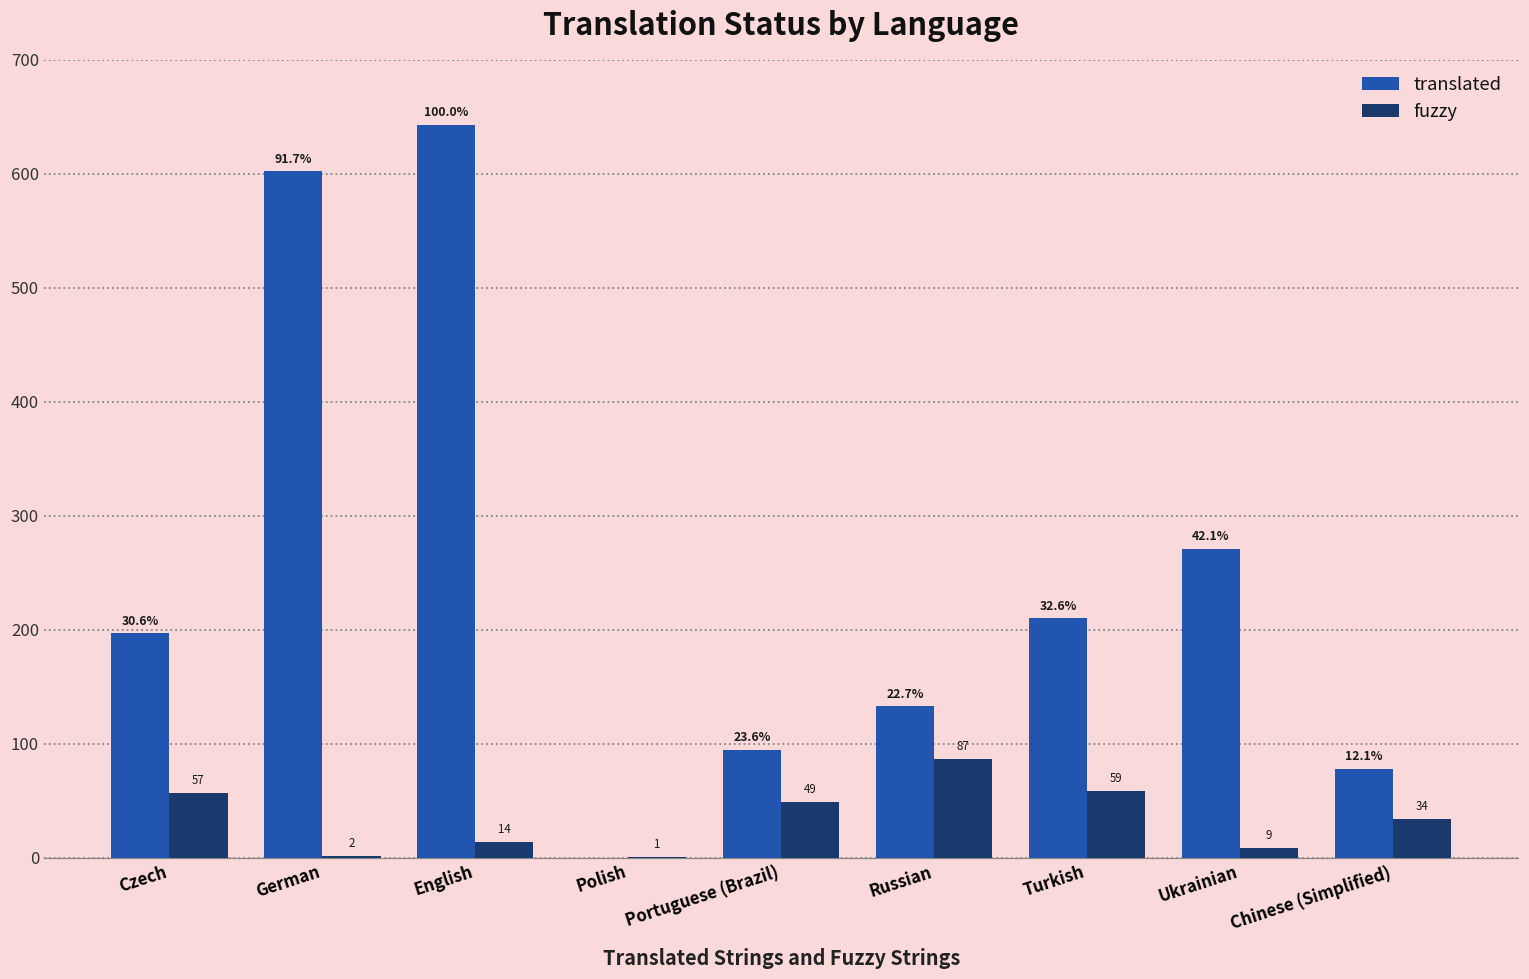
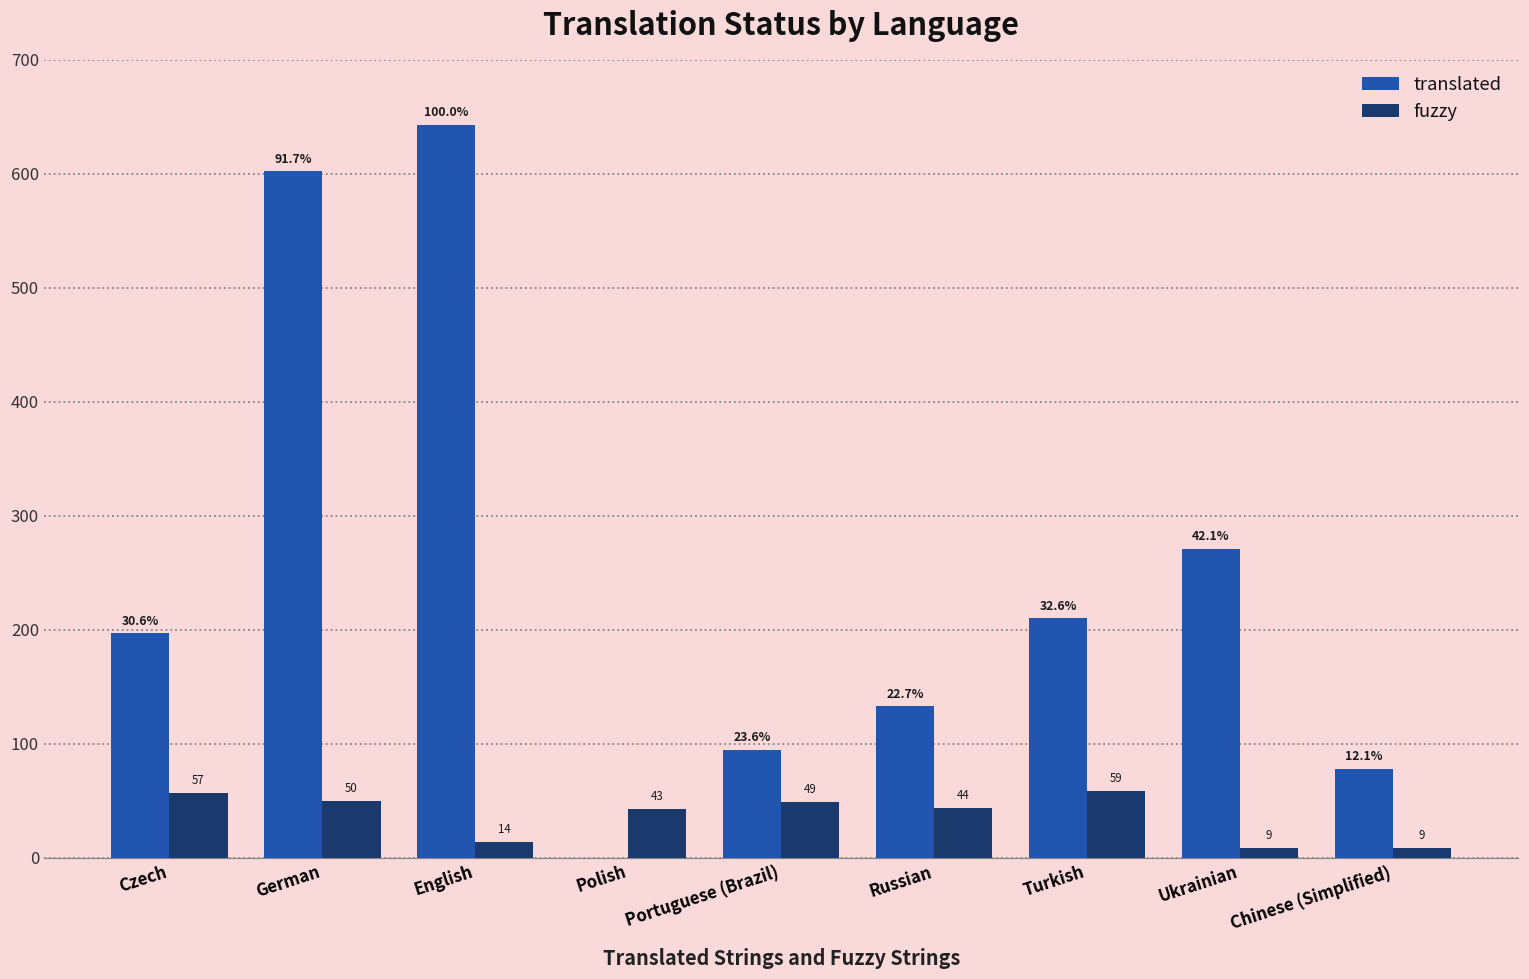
fuzzy, German: 2 -> 50
fuzzy, Polish: 1 -> 43
fuzzy, Russian: 87 -> 44
fuzzy, Chinese (Simplified): 34 -> 9
